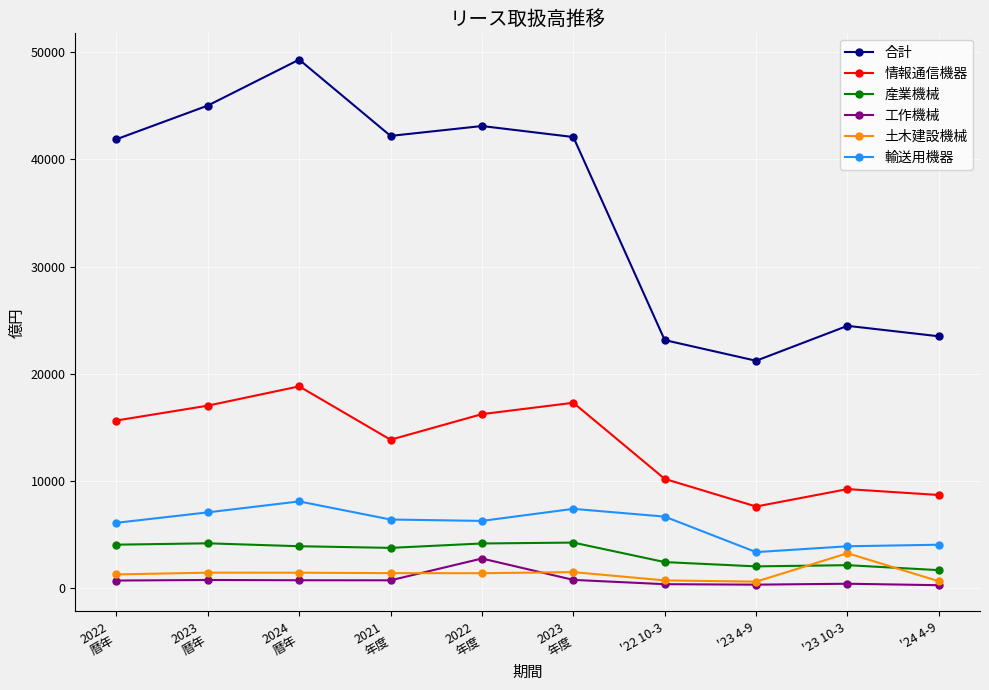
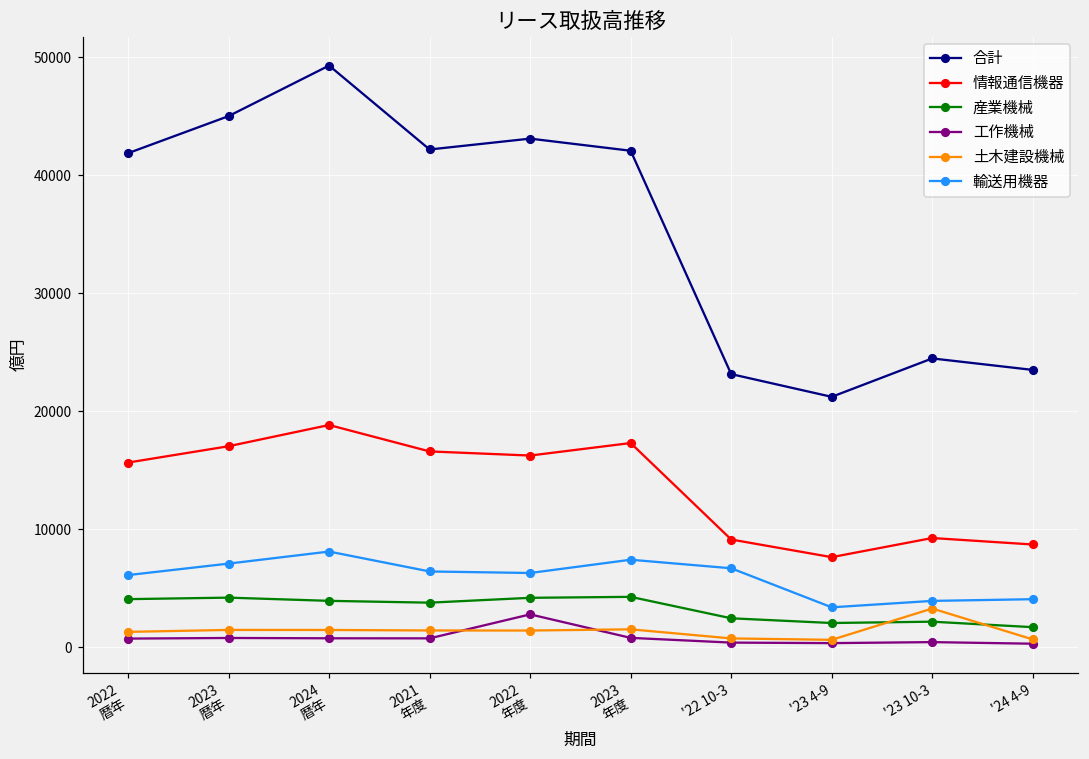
情報通信機器, 2021 年度: 13900 -> 16600
情報通信機器, '22 10-3: 10200 -> 9100
